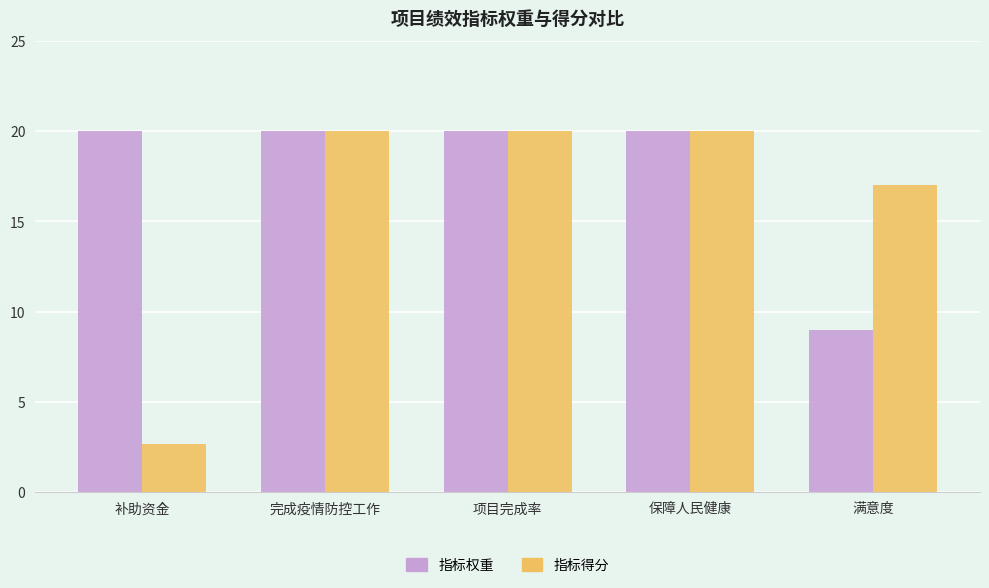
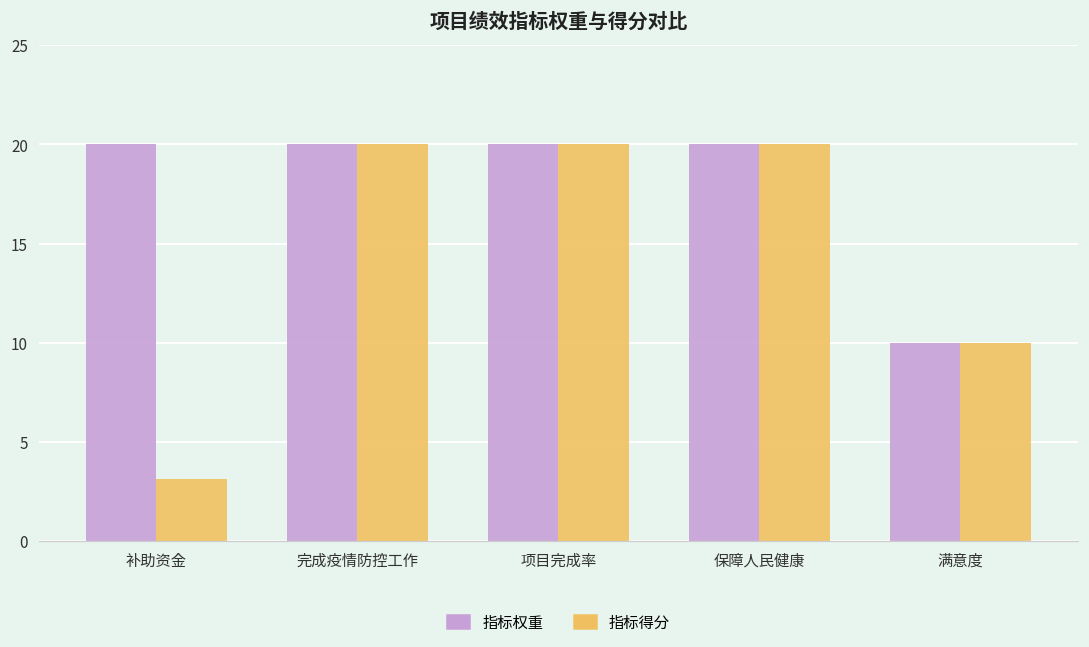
指标得分, 补助资金: 2.6 -> 3.1
指标权重, 满意度: 9 -> 10
指标得分, 满意度: 17 -> 10
